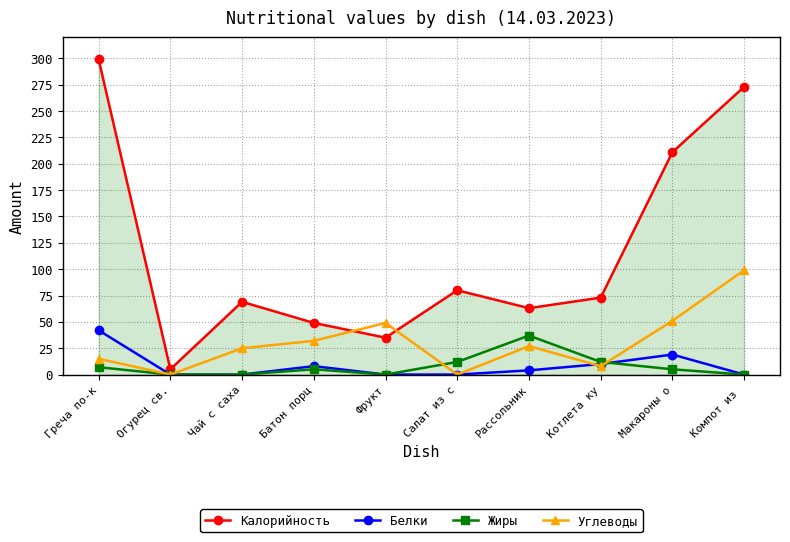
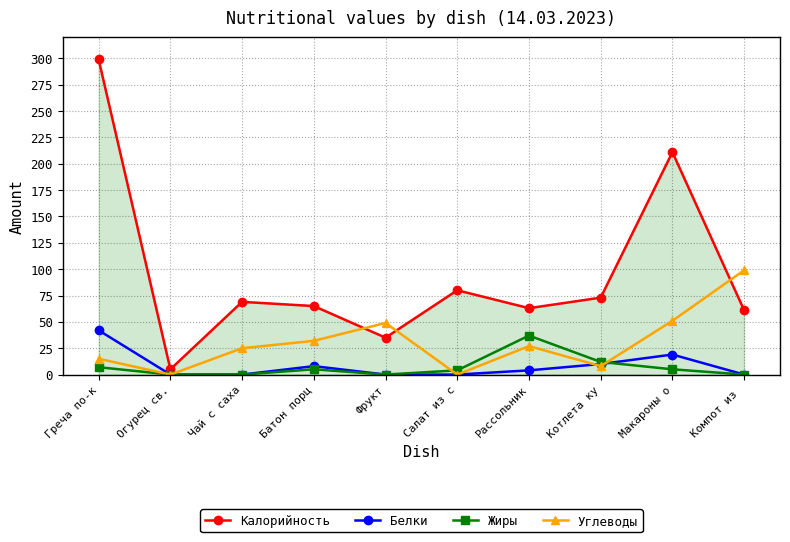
Калорийность, Батон порц: 49 -> 65
Жиры, Салат из с: 12 -> 4
Калорийность, Компот из: 273 -> 61
